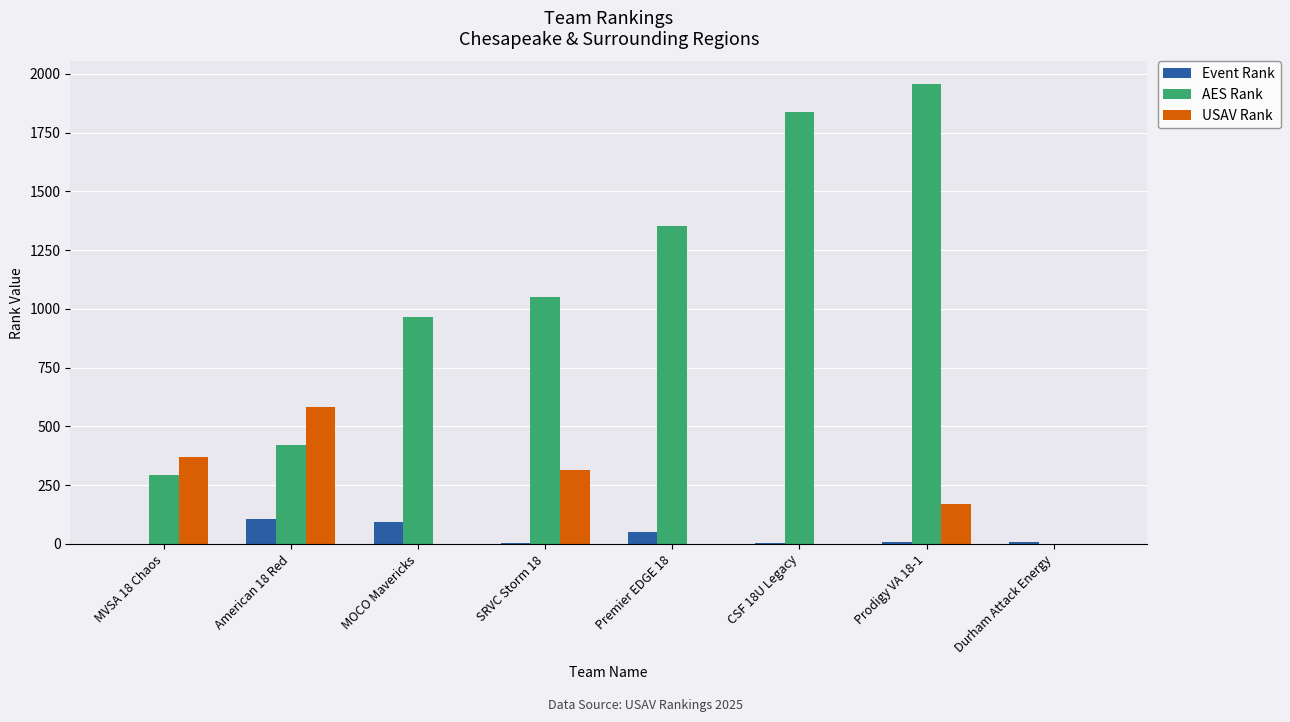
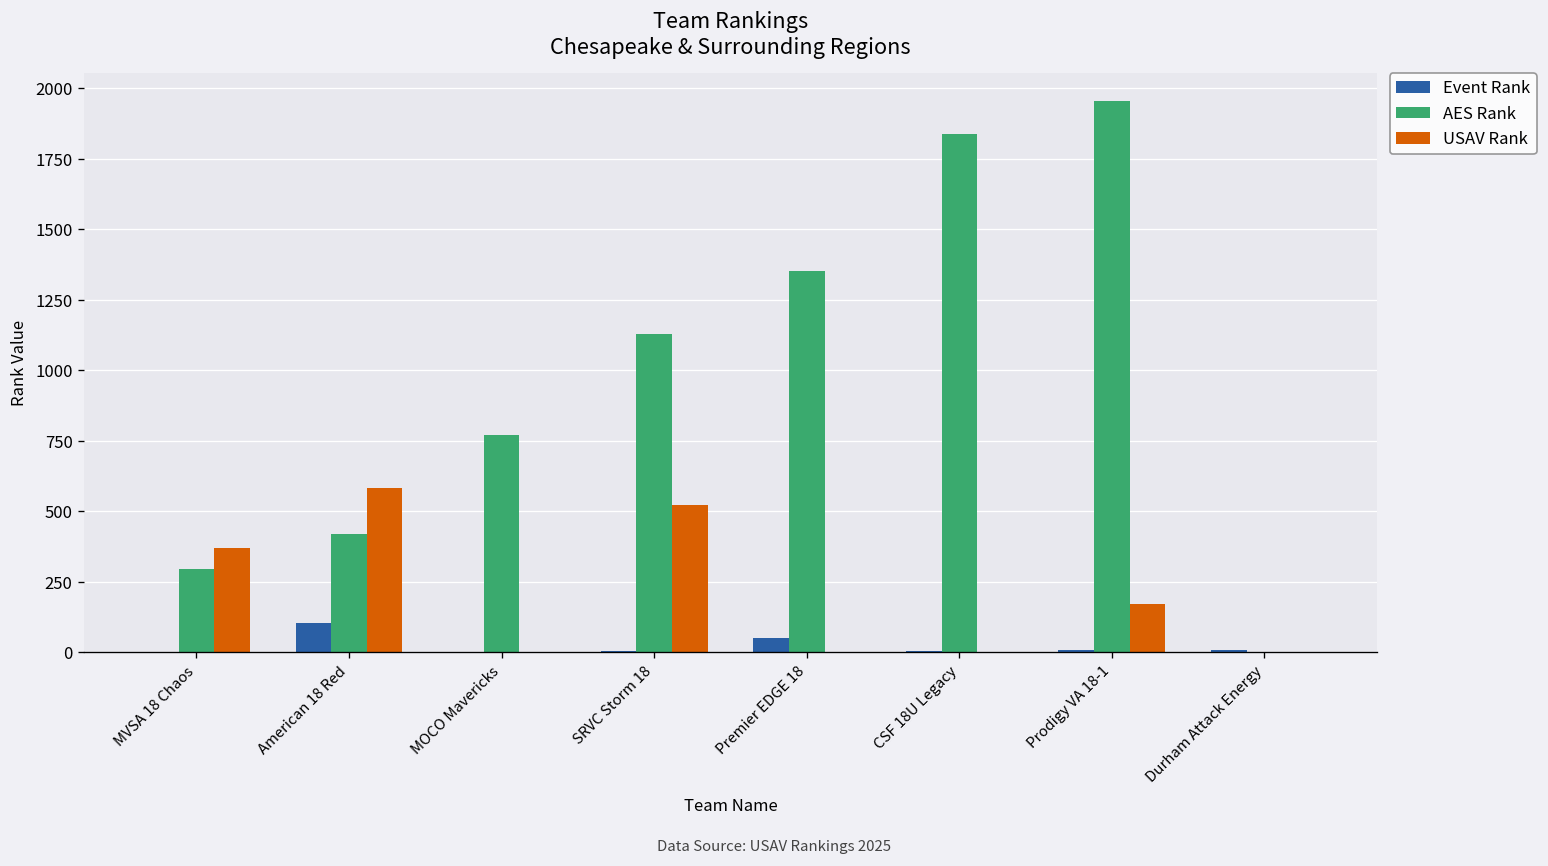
Event Rank, MOCO Mavericks: 90 -> 0
AES Rank, MOCO Mavericks: 970 -> 770
AES Rank, SRVC Storm 18: 1050 -> 1130
USAV Rank, SRVC Storm 18: 320 -> 520
